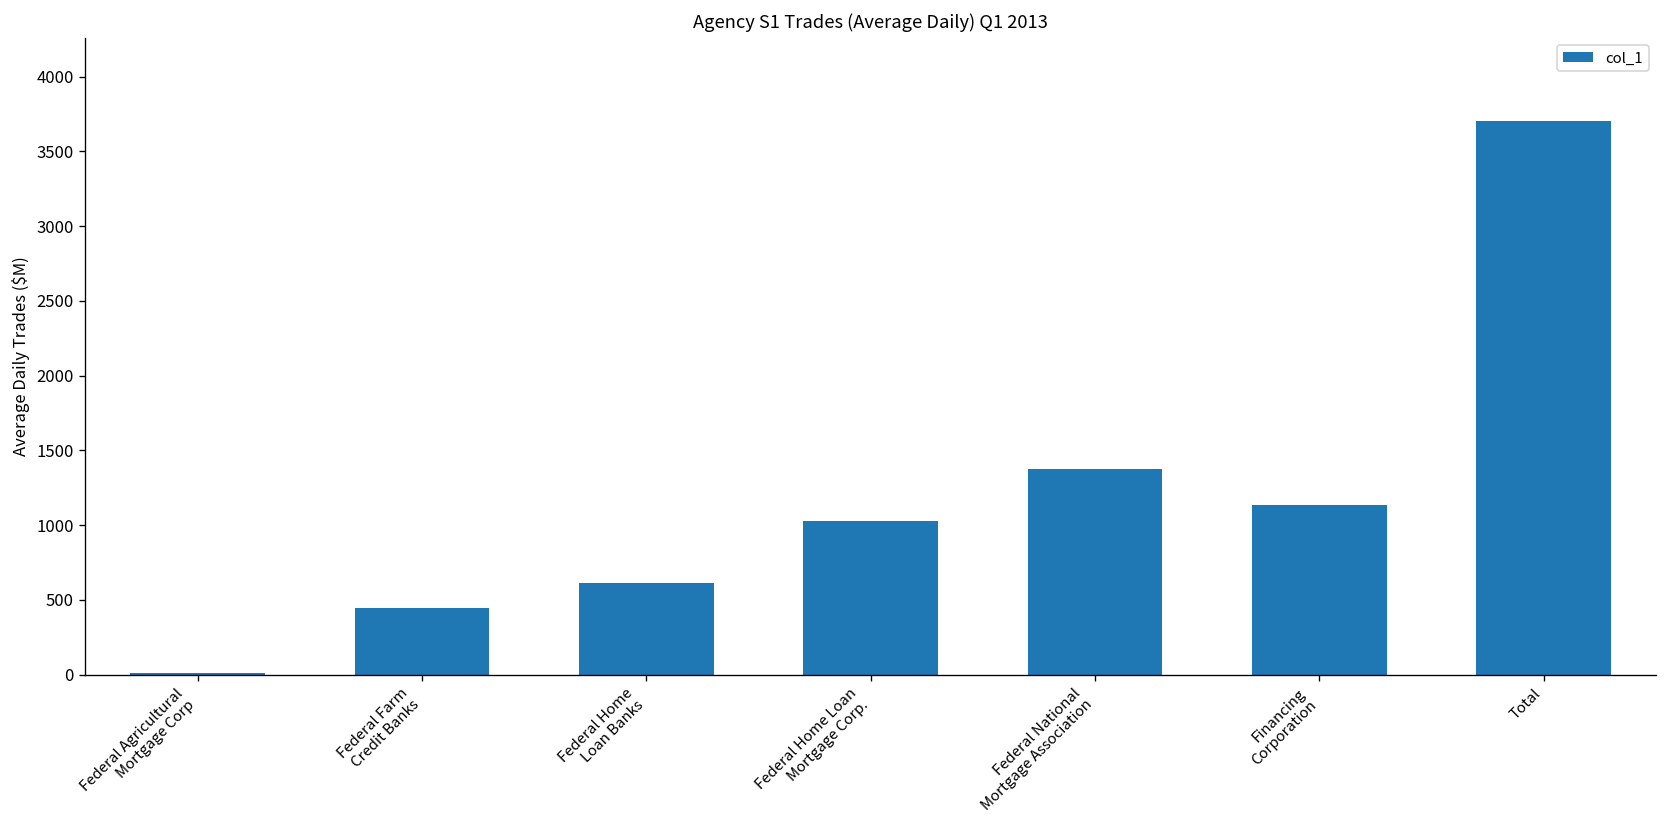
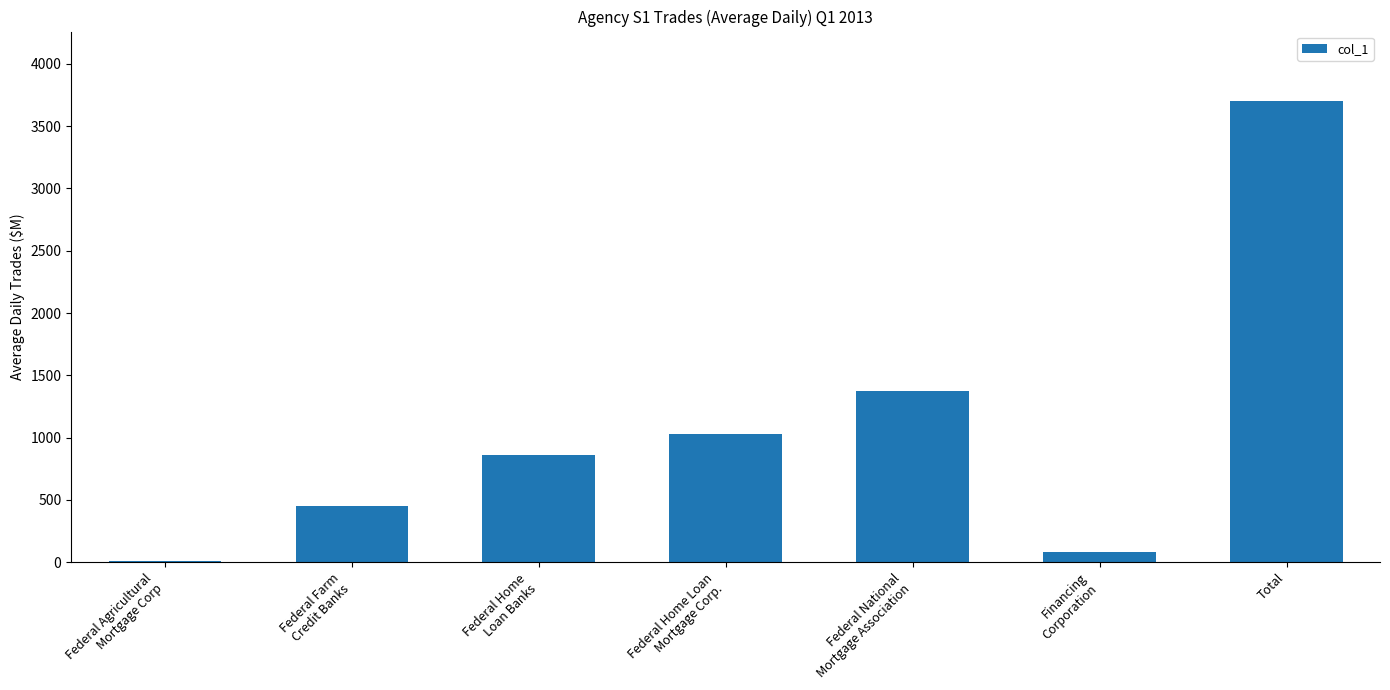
Federal Home Loan Banks: 610 -> 860
Financing Corporation: 1130 -> 80
